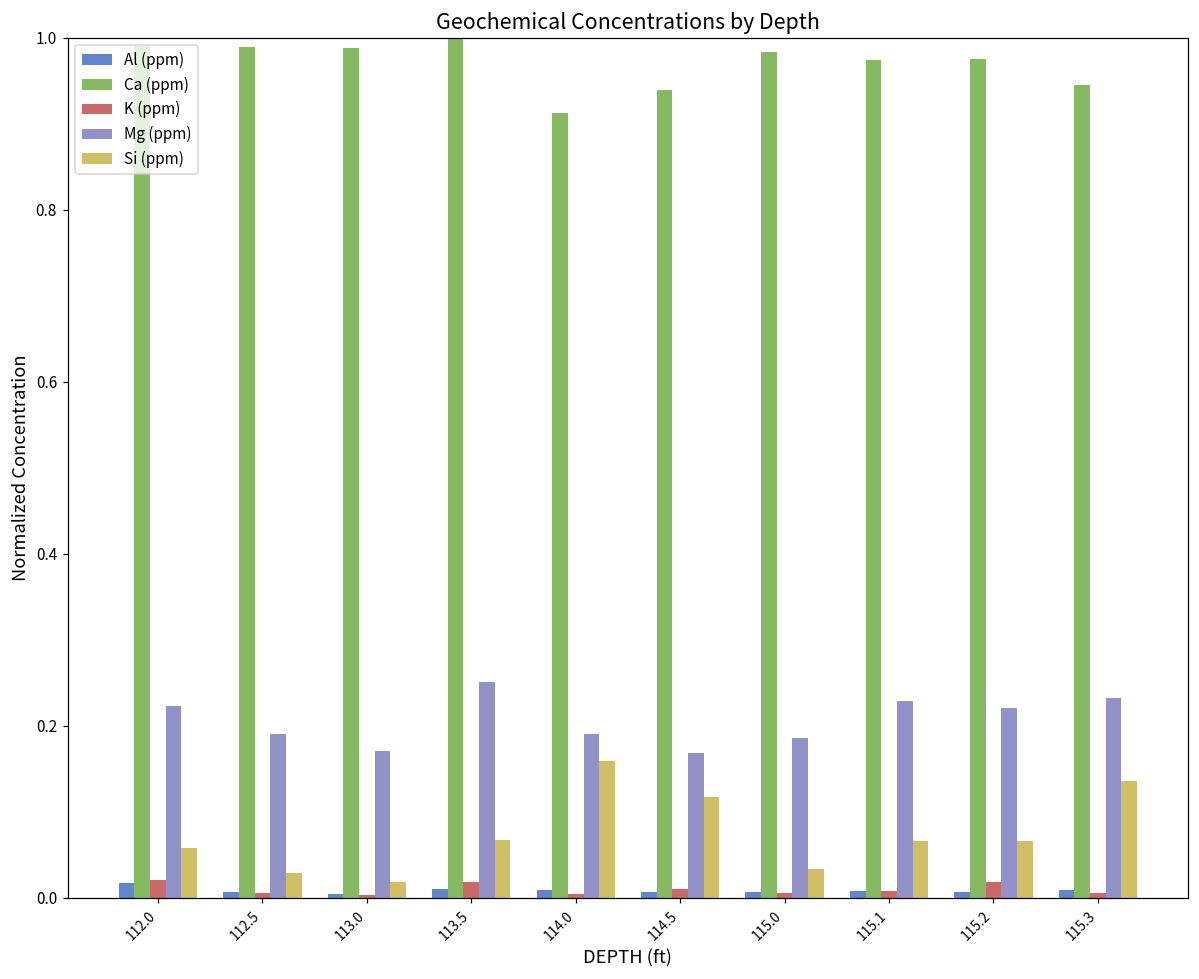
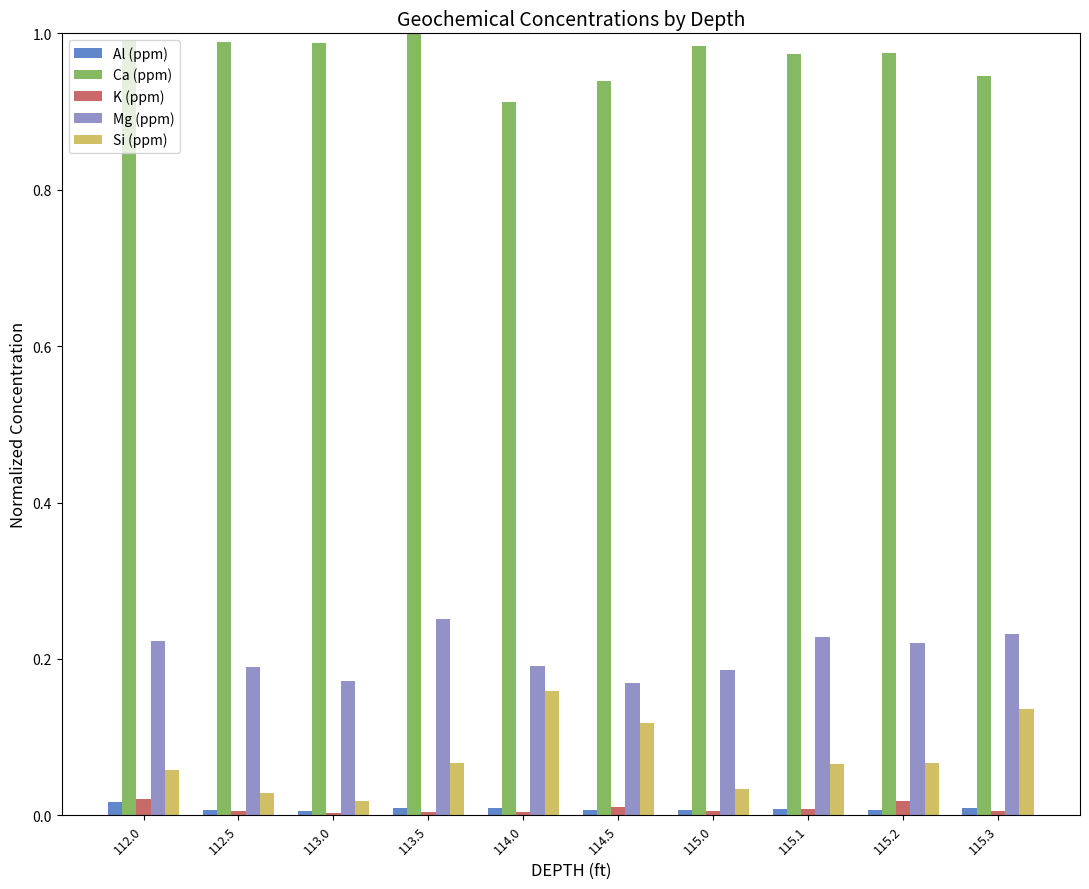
K (ppm), 113.5: 0.02 -> 0.00
